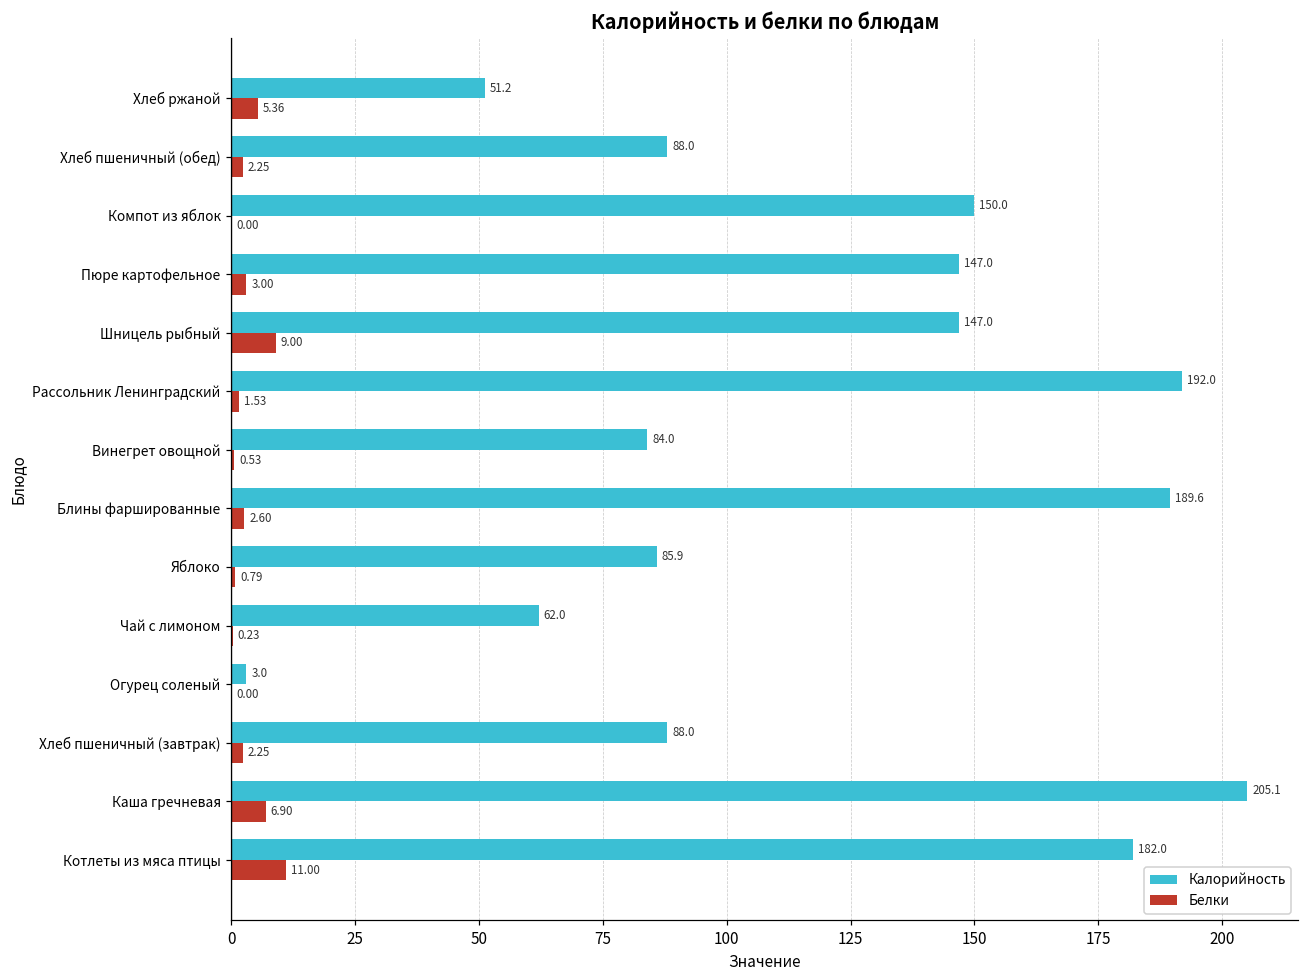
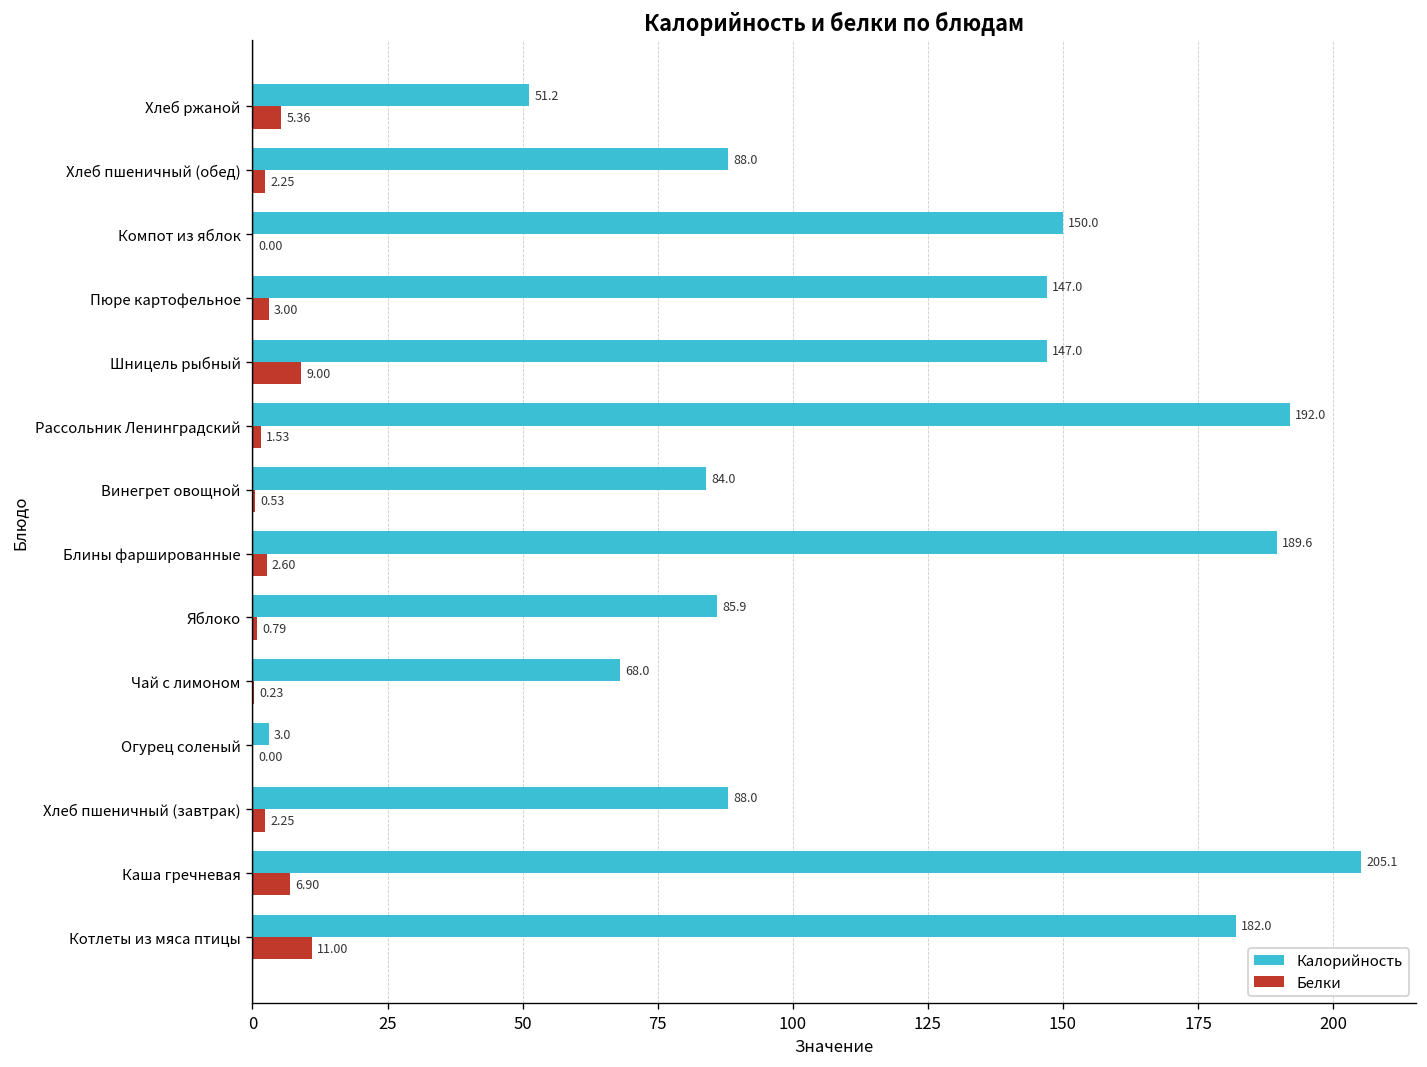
Калорийность, Чай с лимоном: 62.0 -> 68.0
